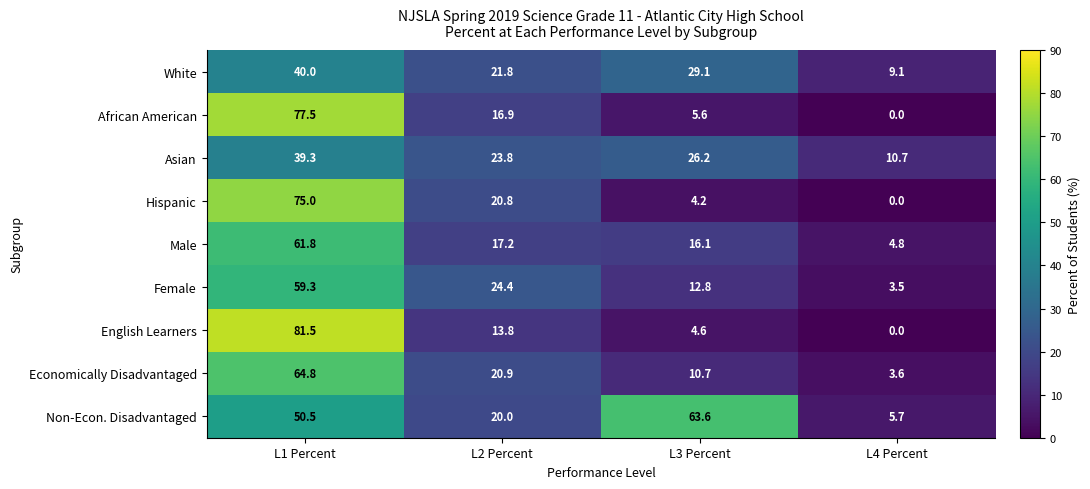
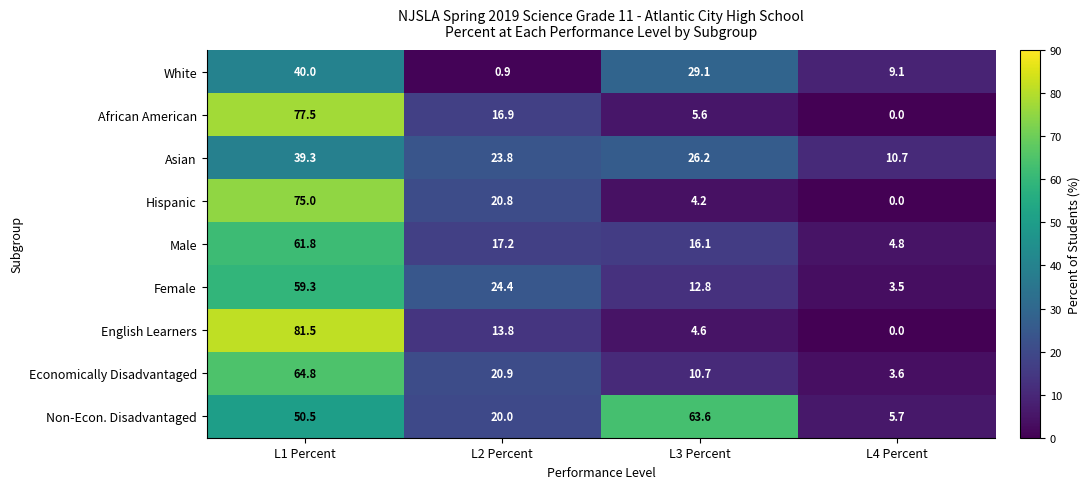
White, L2 Percent: 21.8 -> 0.9
